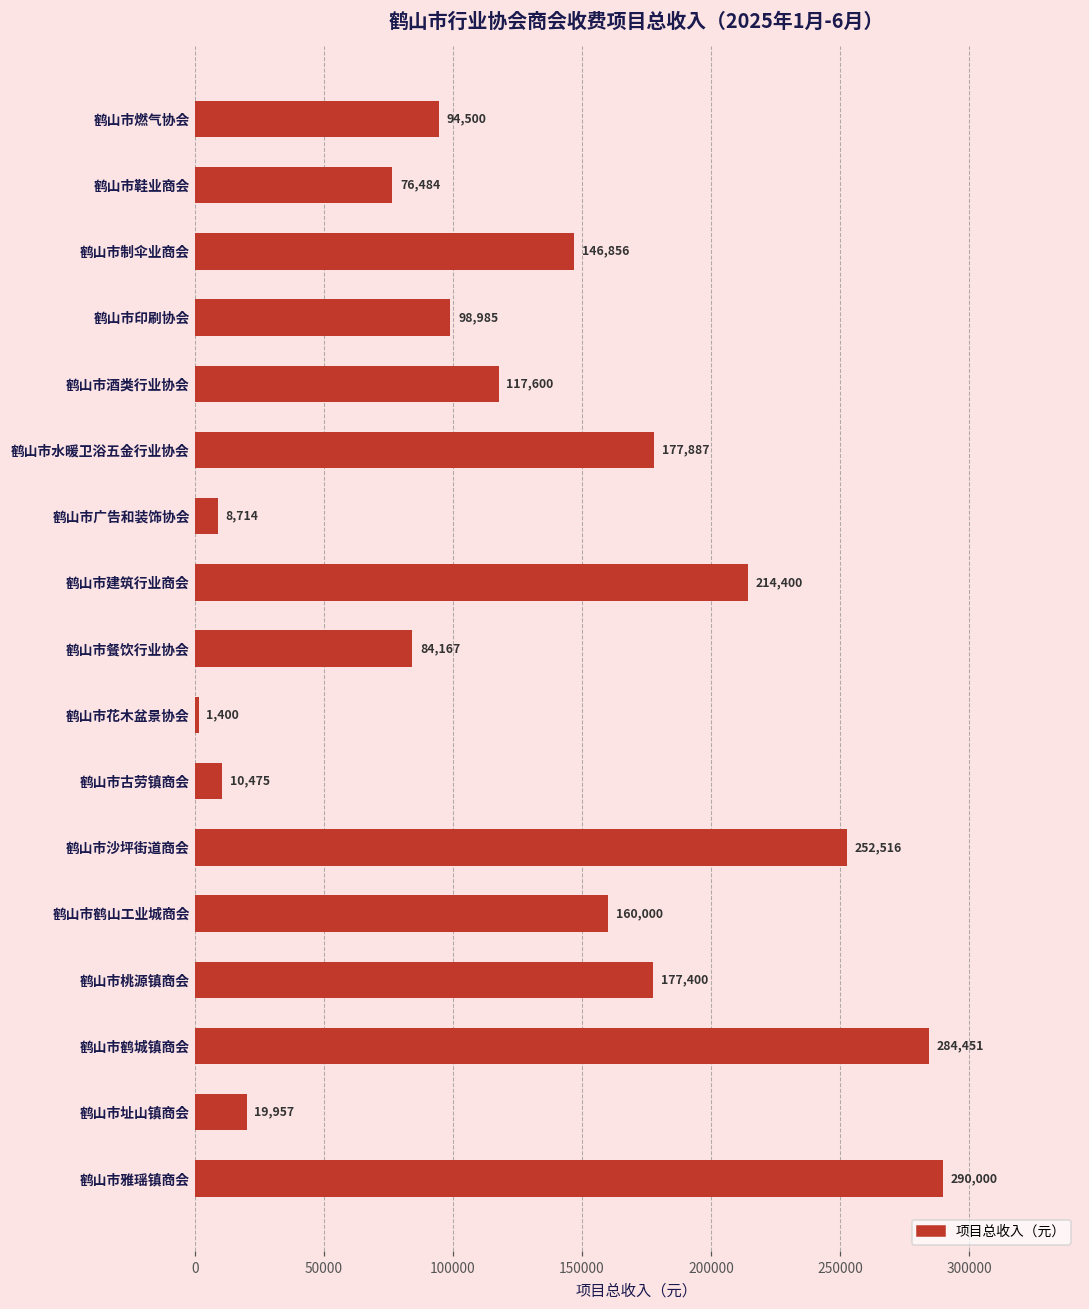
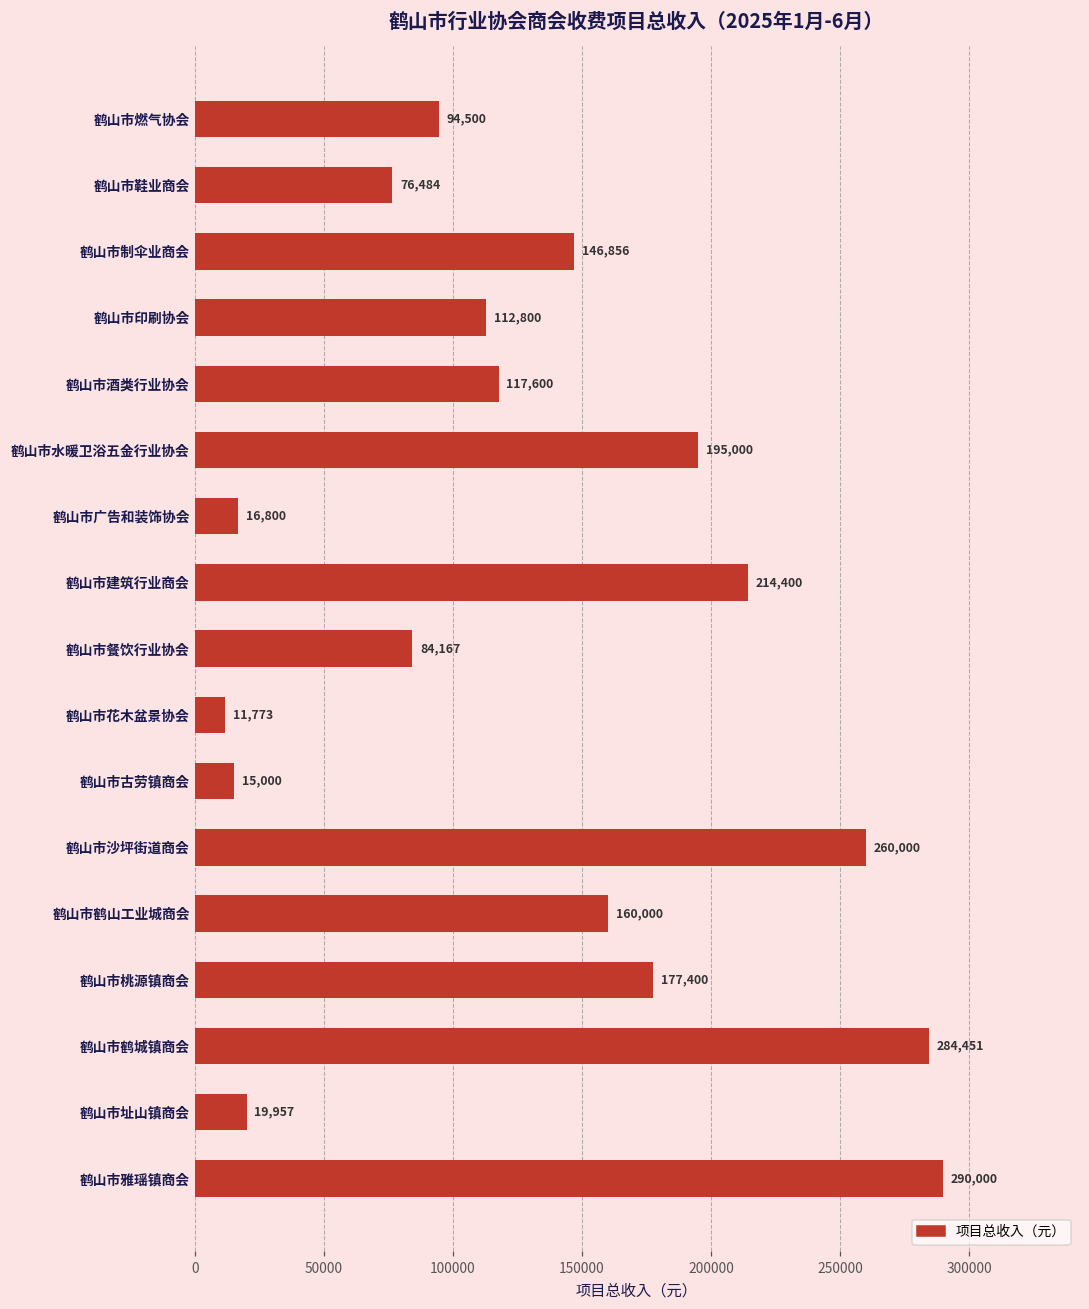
鹤山市印刷协会: 98,985 -> 112,800
鹤山市水暖卫浴五金行业协会: 177,887 -> 195,000
鹤山市广告和装饰协会: 8,714 -> 16,800
鹤山市花木盆景协会: 1,400 -> 11,773
鹤山市古劳镇商会: 10,475 -> 15,000
鹤山市沙坪街道商会: 252,516 -> 260,000
